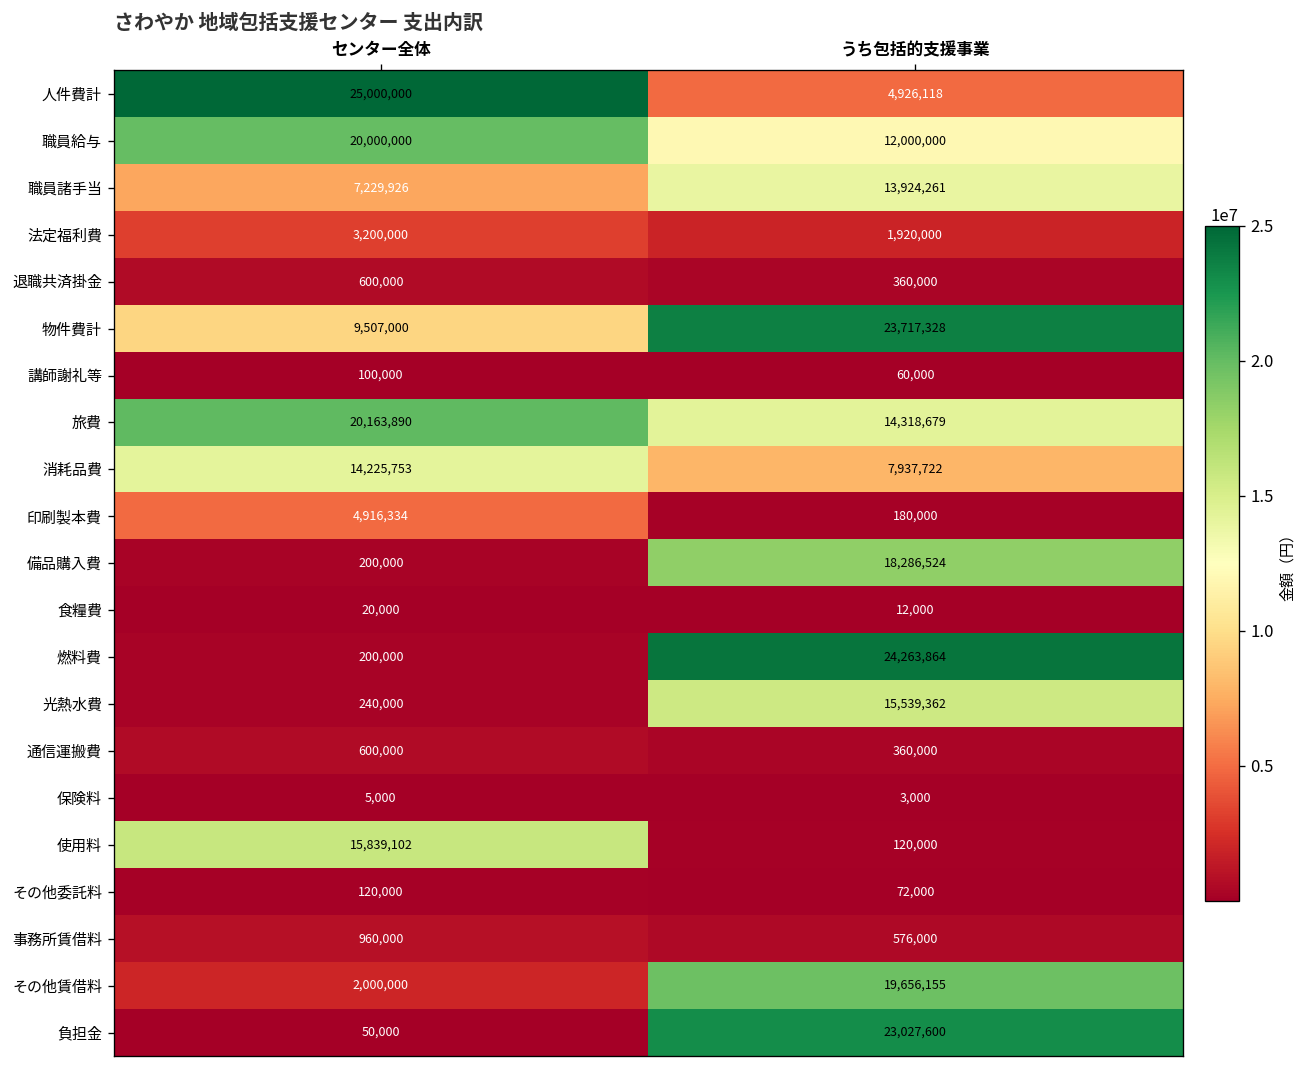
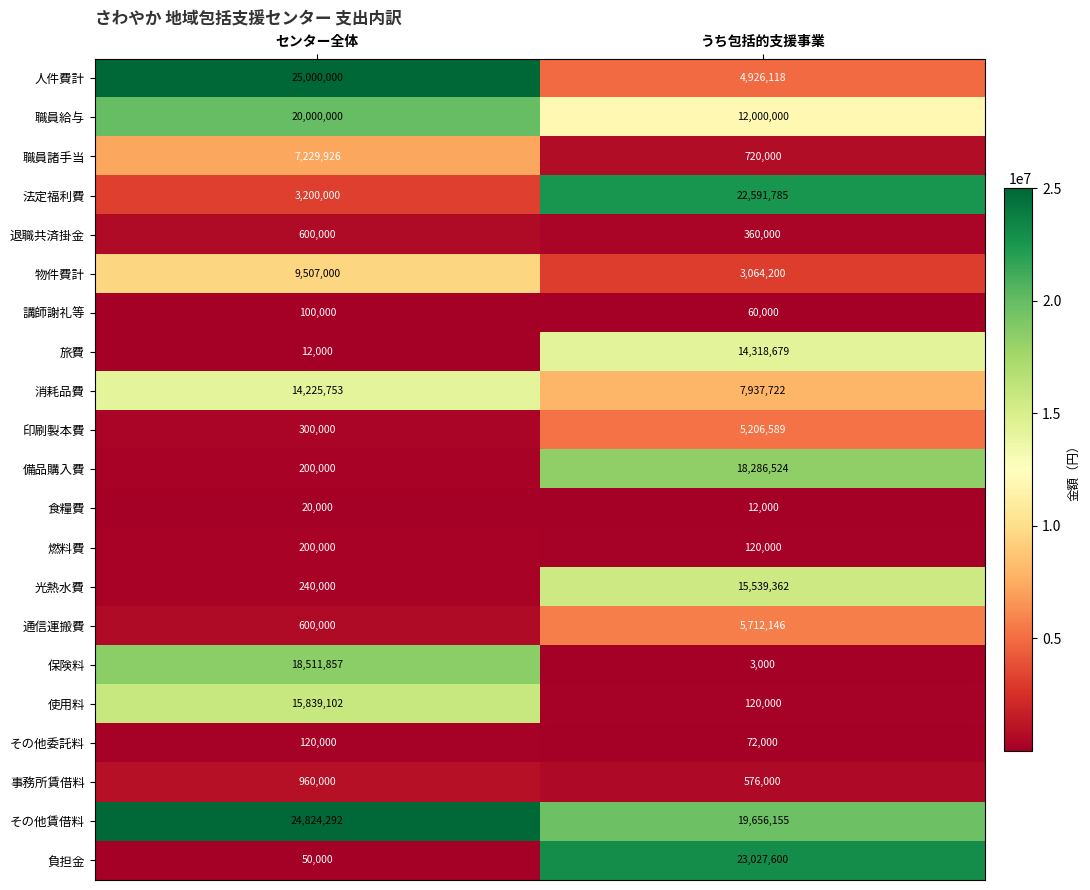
職員諸手当, うち包括的支援事業: 13,924,261 -> 720,000
法定福利費, うち包括的支援事業: 1,920,000 -> 22,591,785
物件費計, うち包括的支援事業: 23,717,328 -> 3,064,200
旅費, センター全体: 20,163,890 -> 12,000
印刷製本費, センター全体: 4,916,334 -> 300,000
印刷製本費, うち包括的支援事業: 180,000 -> 5,206,589
燃料費, うち包括的支援事業: 24,263,864 -> 120,000
通信運搬費, うち包括的支援事業: 360,000 -> 5,712,146
保険料, センター全体: 5,000 -> 18,511,857
その他賃借料, センター全体: 2,000,000 -> 24,824,292
